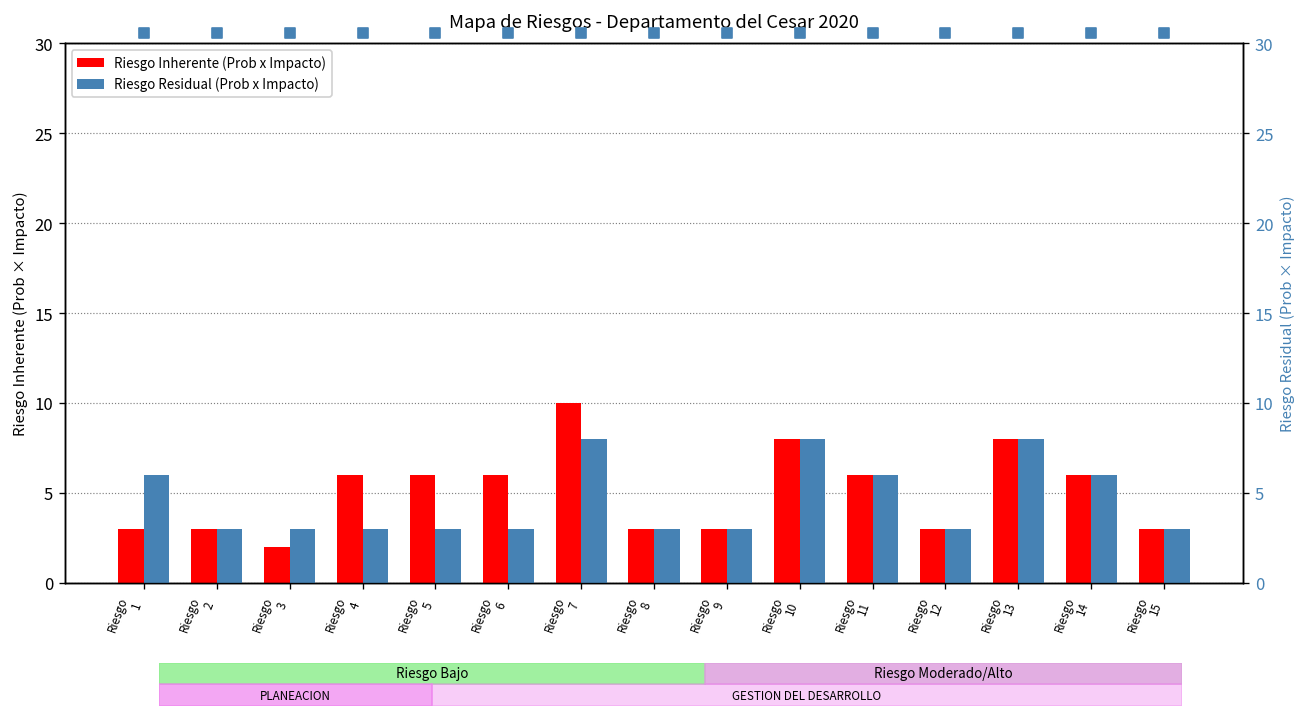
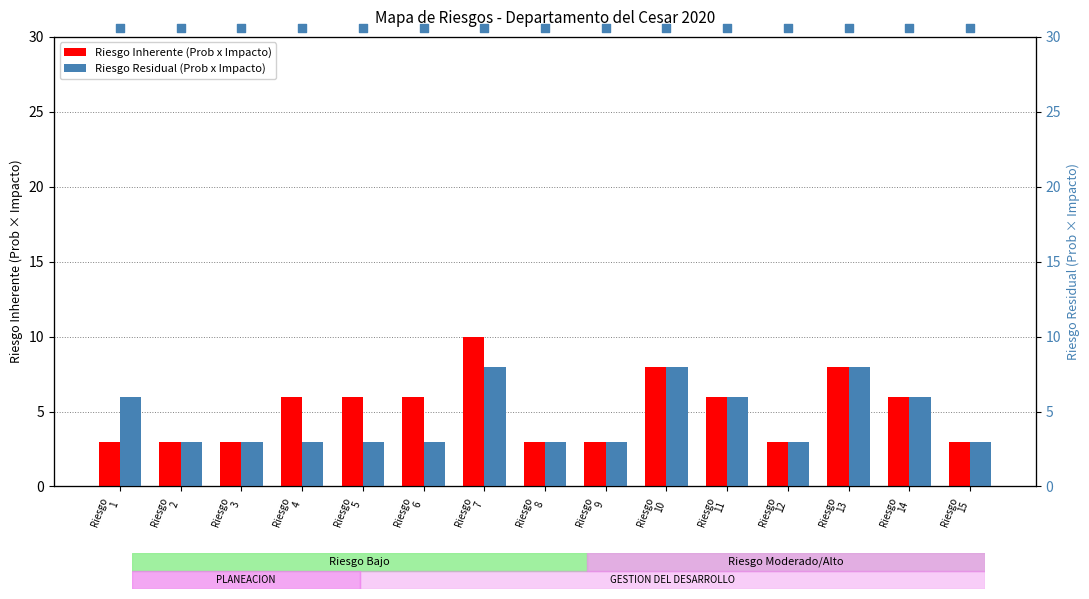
Riesgo Inherente (Prob x Impacto), Riesgo 3: 2 -> 3
